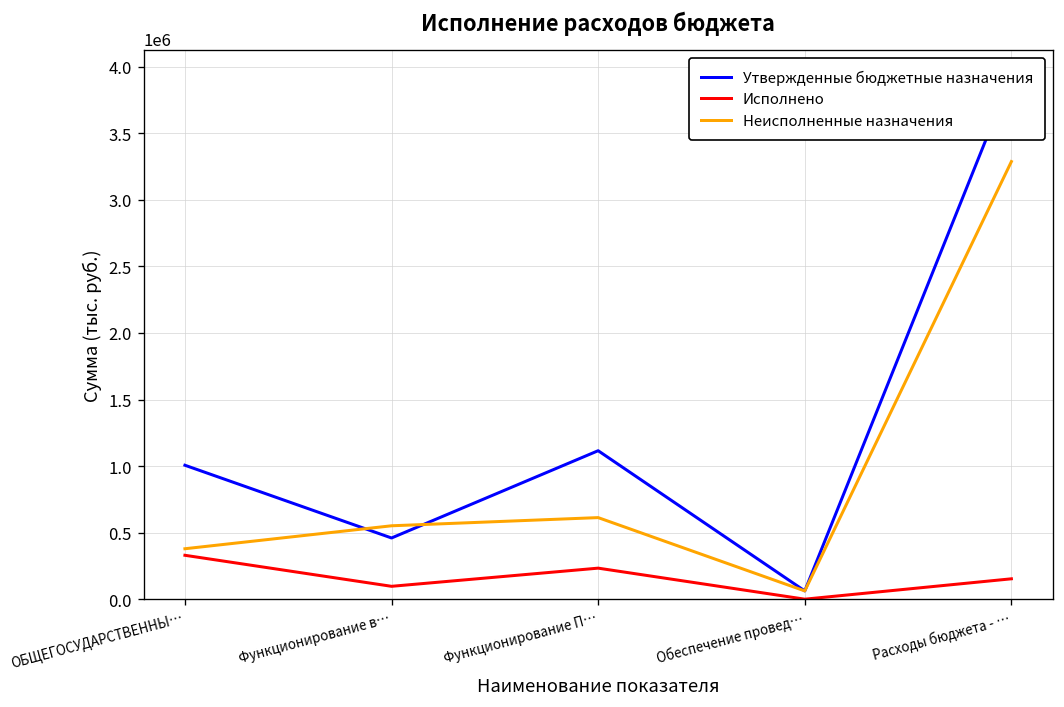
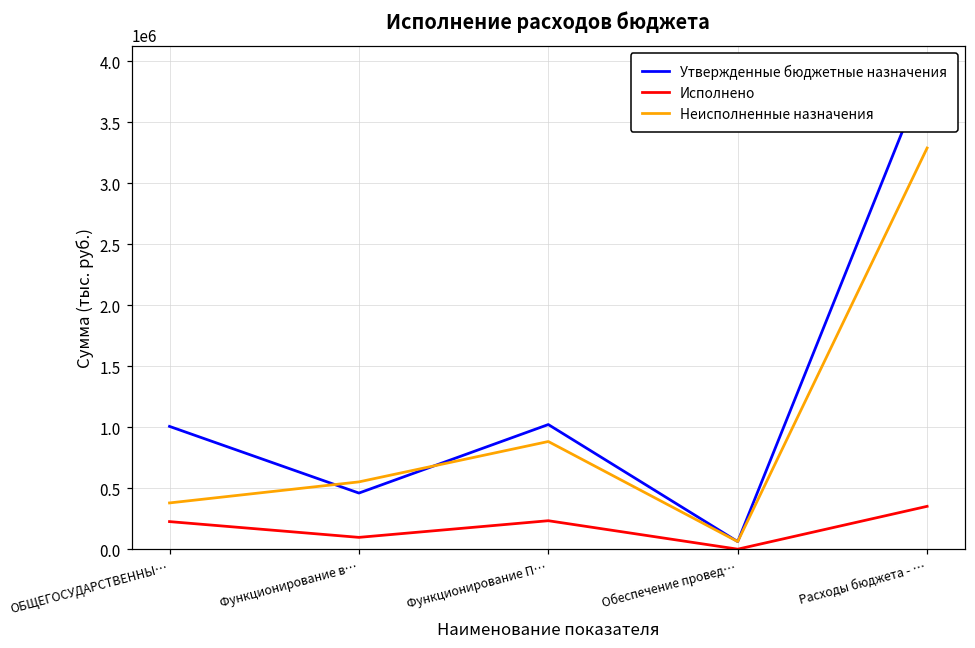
Исполнено, ОБЩЕГОСУДАРСТВЕННЫ…: 330000 -> 230000
Утвержденные бюджетные назначения, Функционирование П…: 1120000 -> 1020000
Неисполненные назначения, Функционирование П…: 610000 -> 880000
Исполнено, Расходы бюджета - …: 150000 -> 350000
